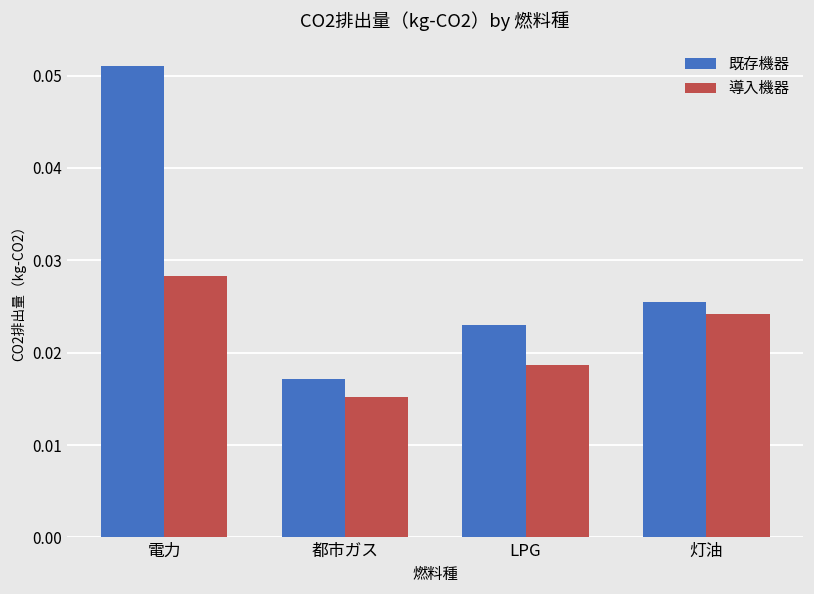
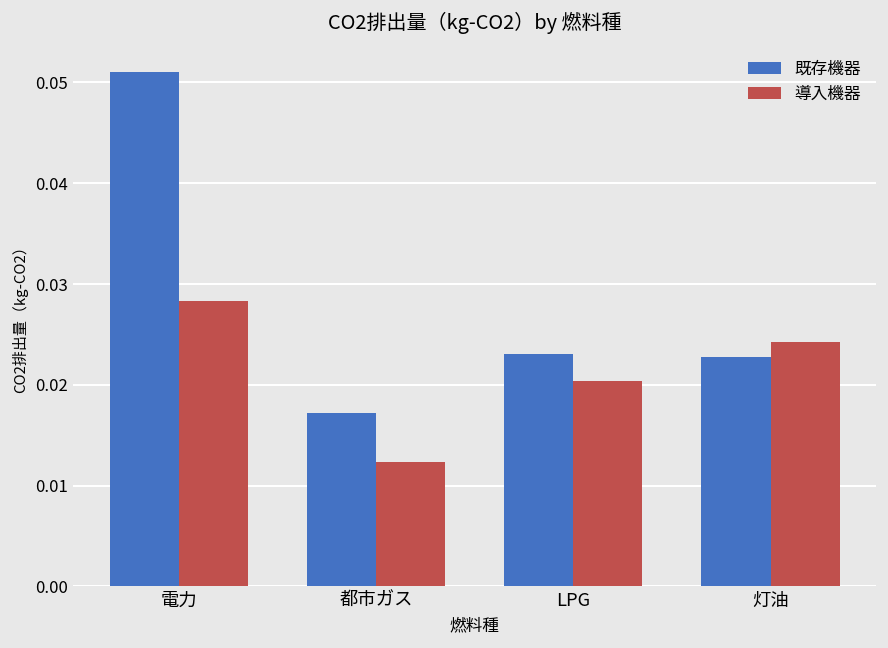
導入機器, 都市ガス: 0.015 -> 0.012
導入機器, LPG: 0.019 -> 0.020
既存機器, 灯油: 0.026 -> 0.023
